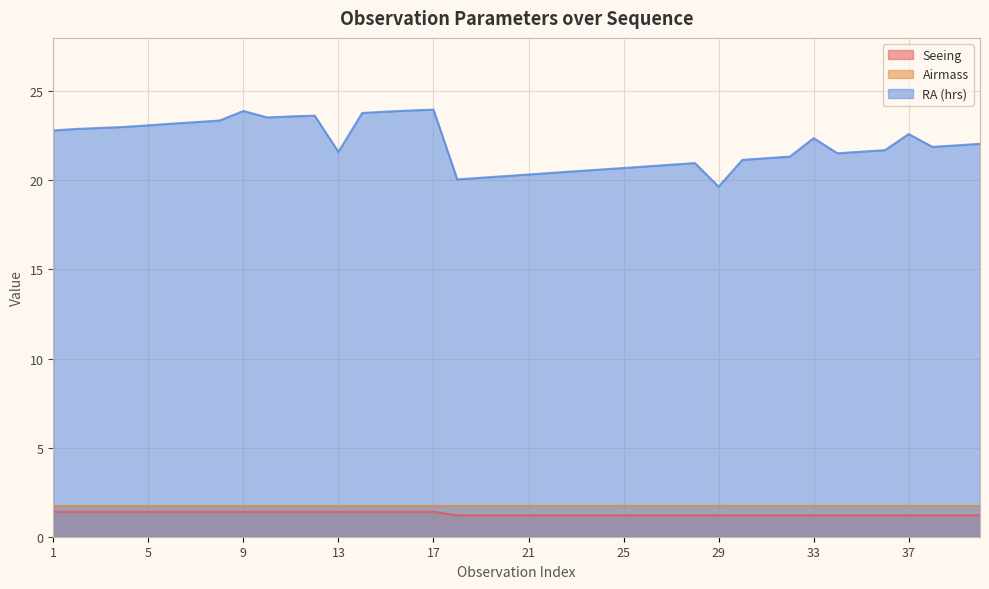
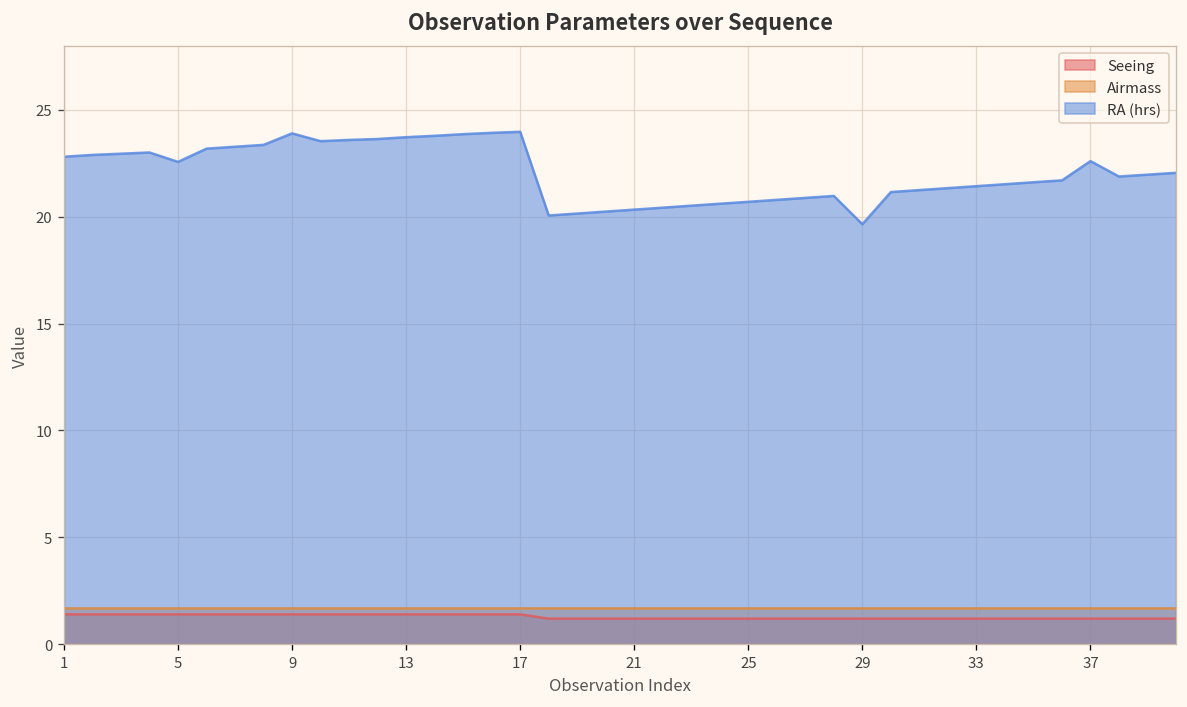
RA (hrs), 5: 23.1 -> 22.6
RA (hrs), 13: 21.6 -> 23.7
RA (hrs), 33: 22.4 -> 21.4
